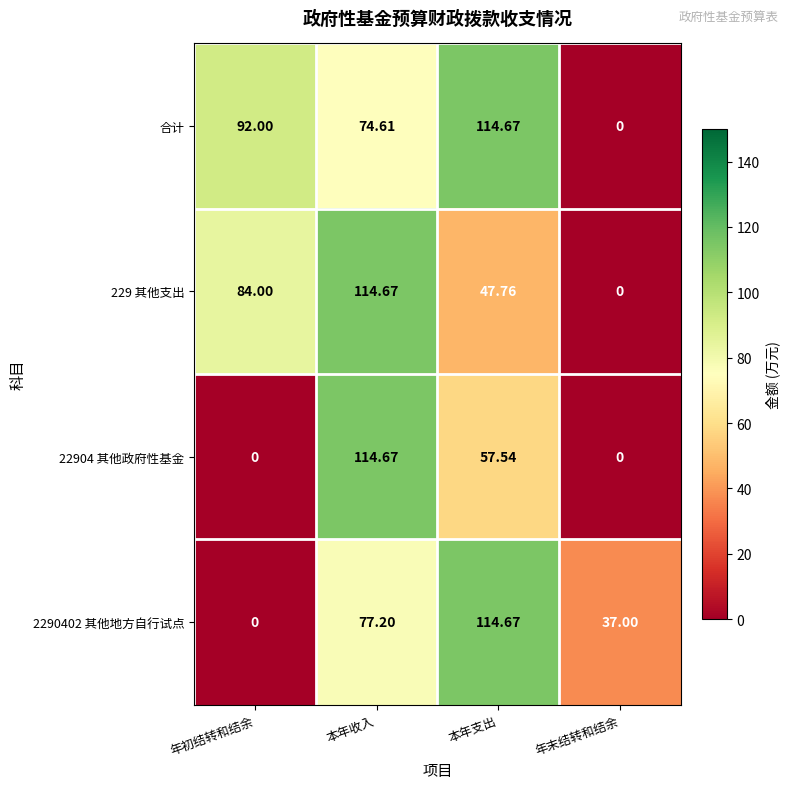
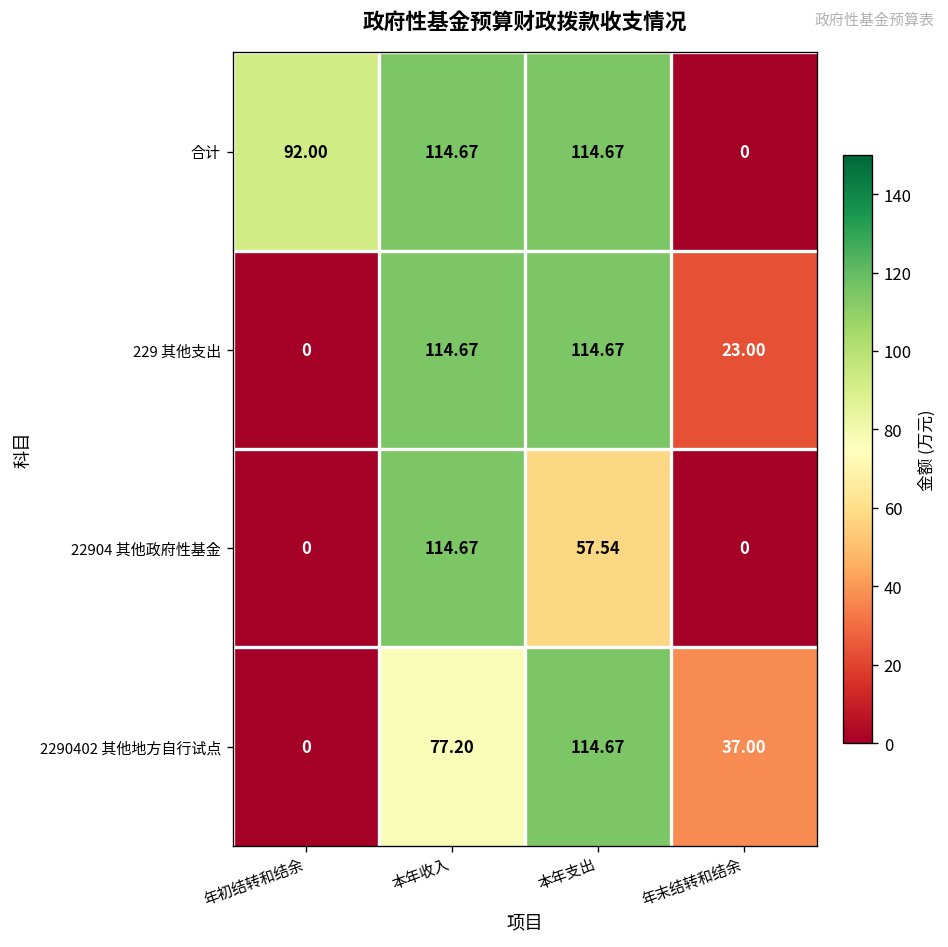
合计, 本年收入: 74.61 -> 114.67
229 其他支出, 年初结转和结余: 84.00 -> 0
229 其他支出, 本年支出: 47.76 -> 114.67
229 其他支出, 年末结转和结余: 0 -> 23.00
